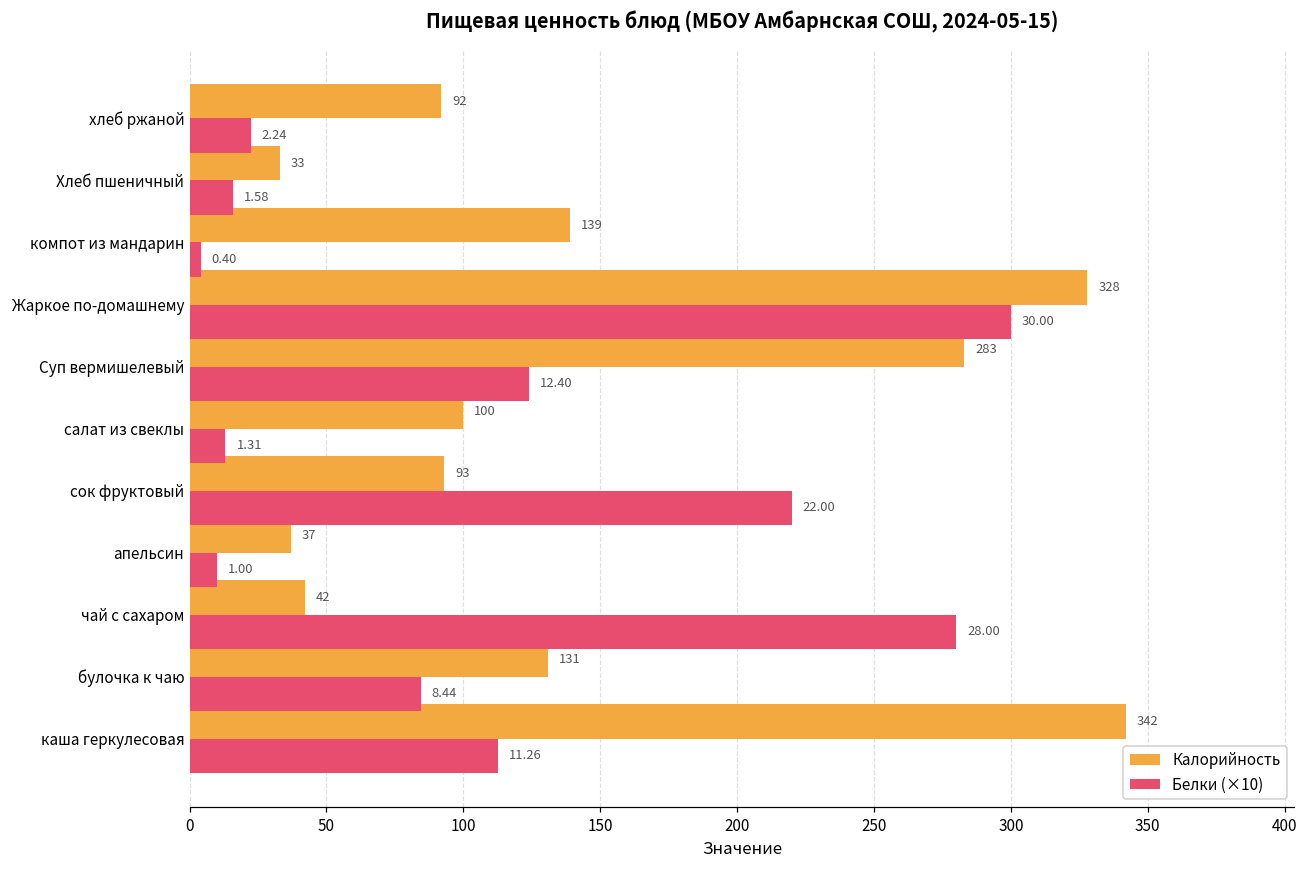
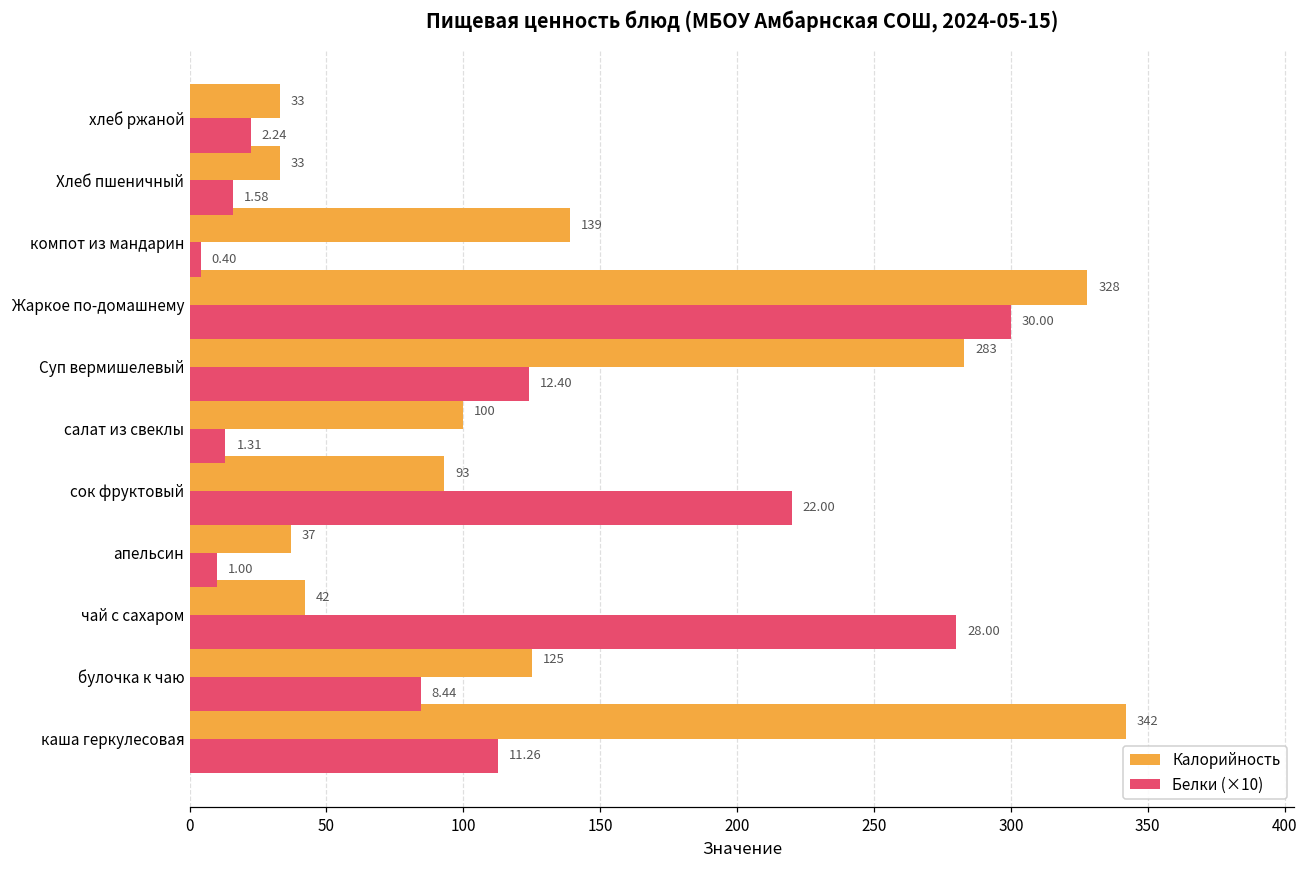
Калорийность, хлеб ржаной: 92 -> 33
Калорийность, булочка к чаю: 131 -> 125
